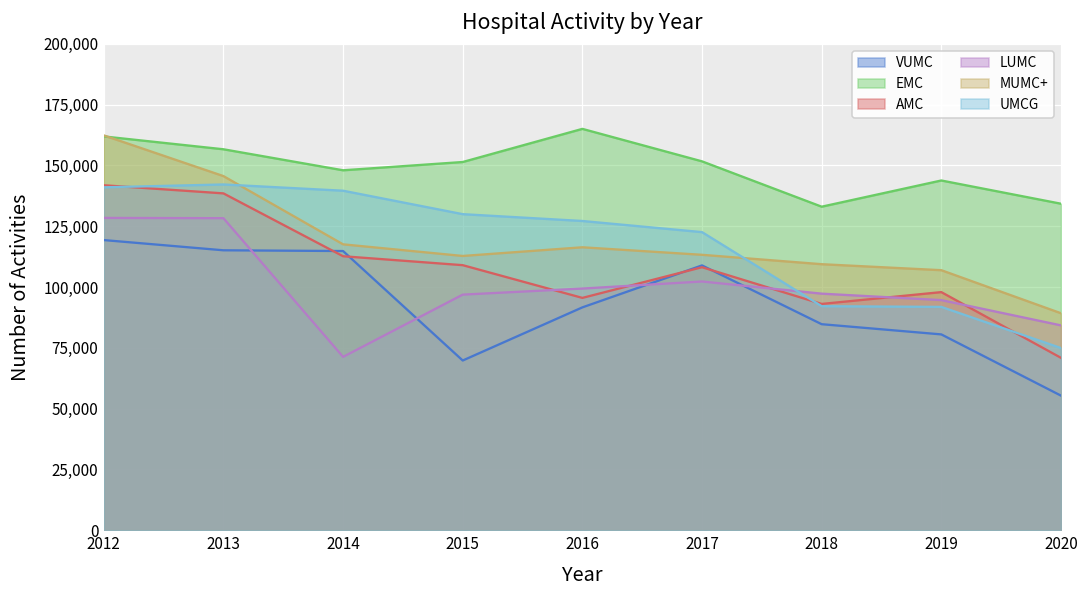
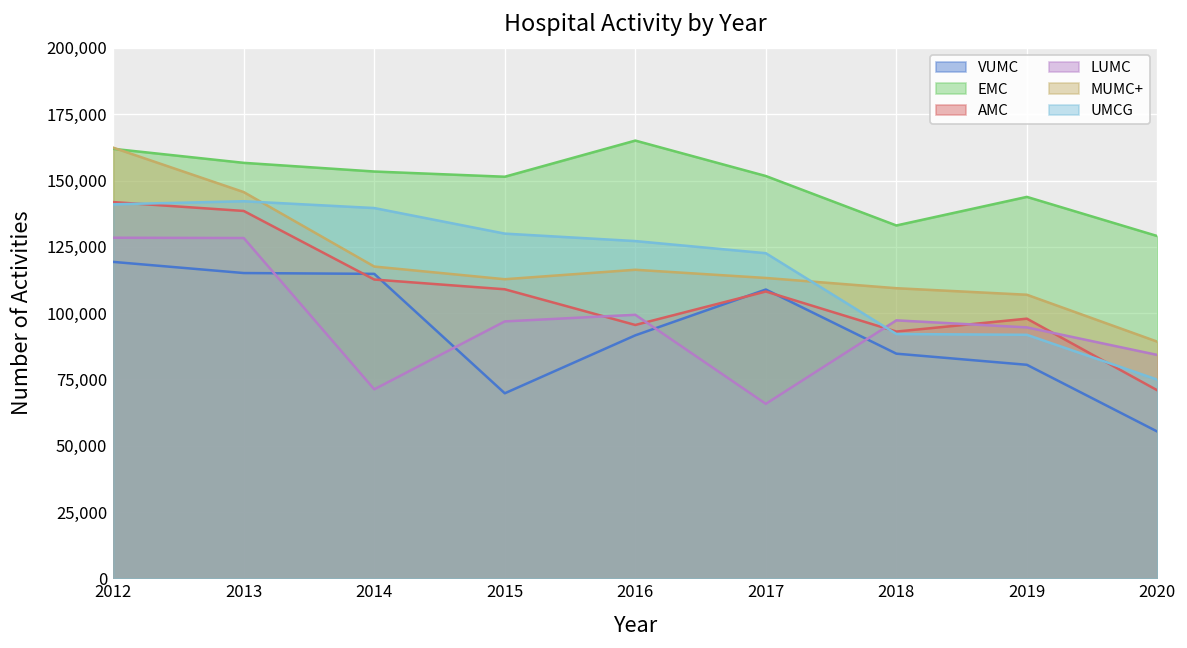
EMC, 2014: 148,000 -> 153,000
LUMC, 2017: 102,000 -> 66,000
EMC, 2020: 134,000 -> 129,000
